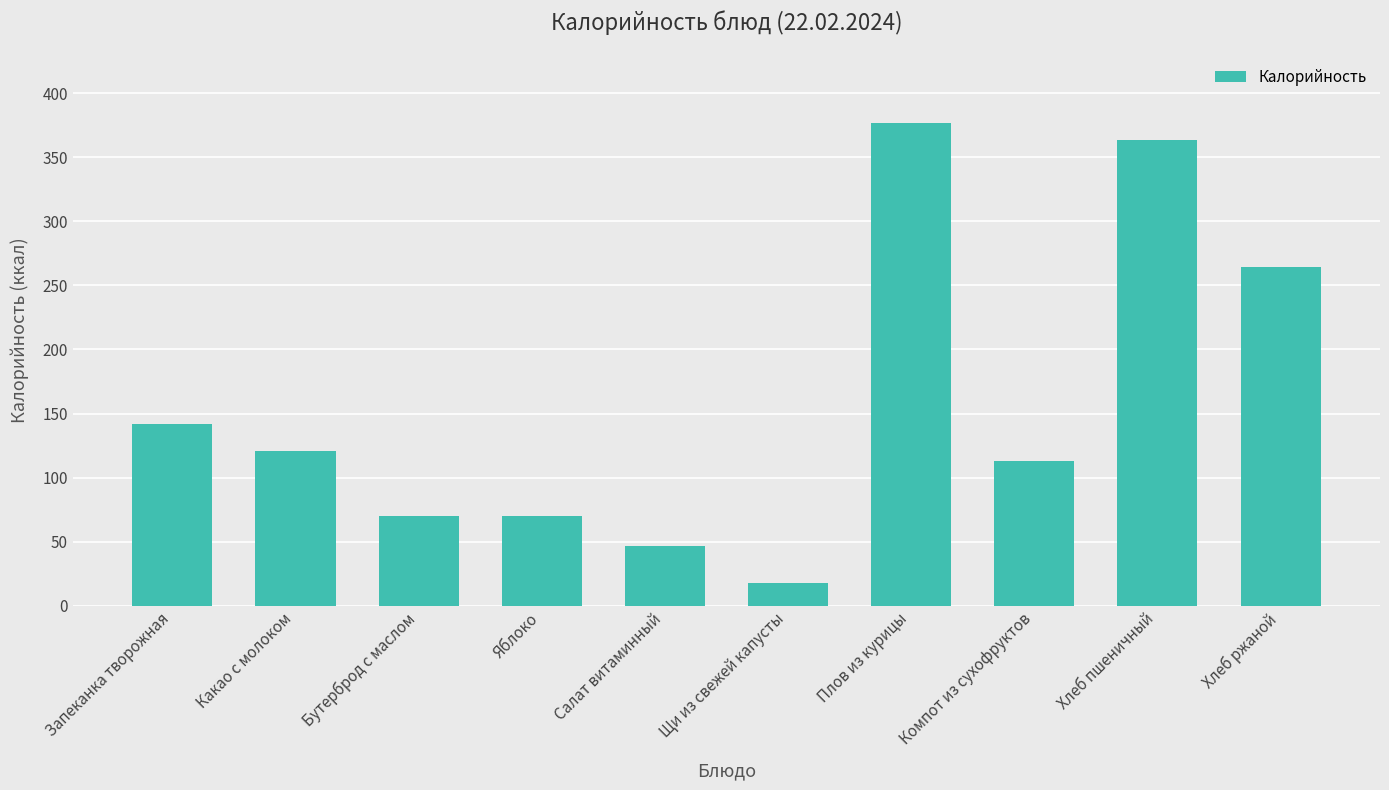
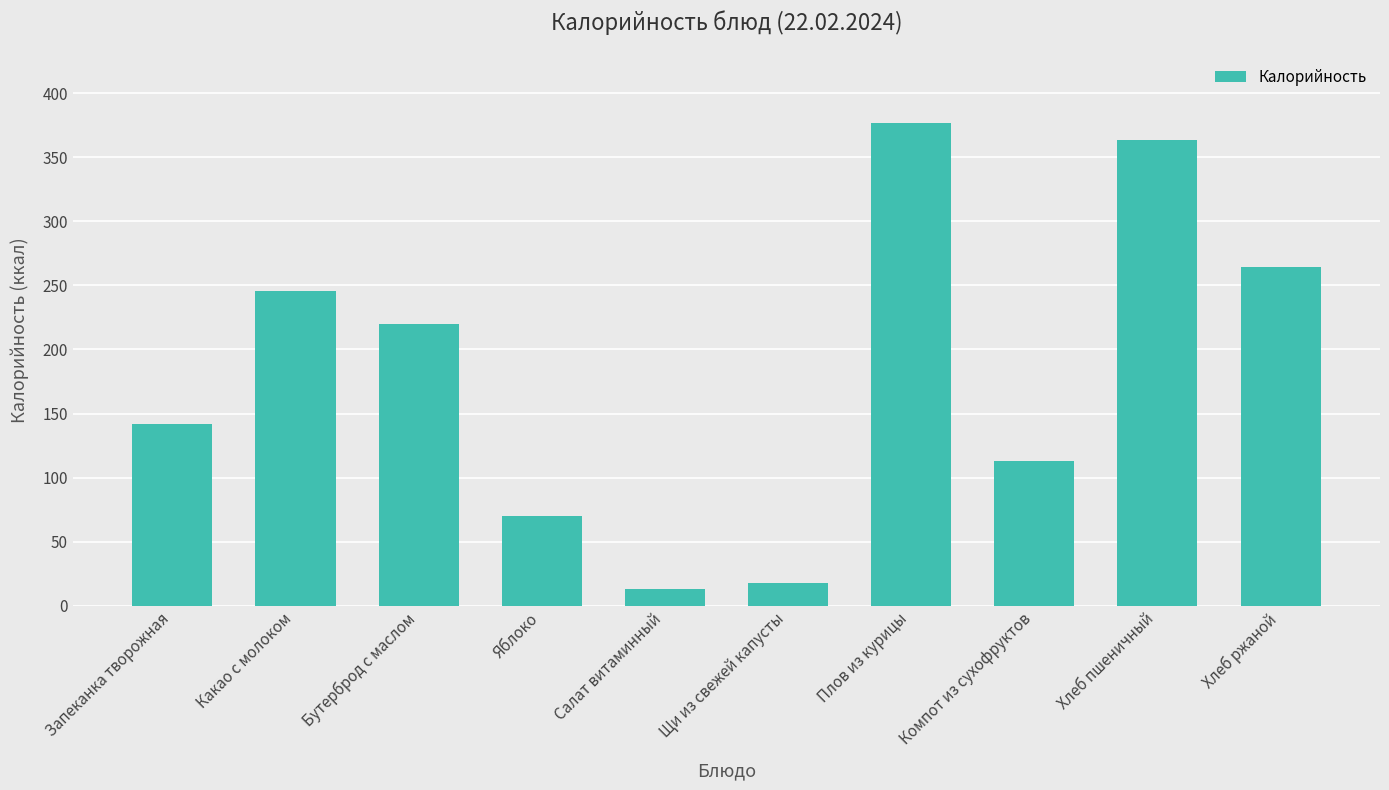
Какао с молоком: 121 -> 246
Бутерброд с маслом: 70 -> 220
Салат витаминный: 47 -> 13
